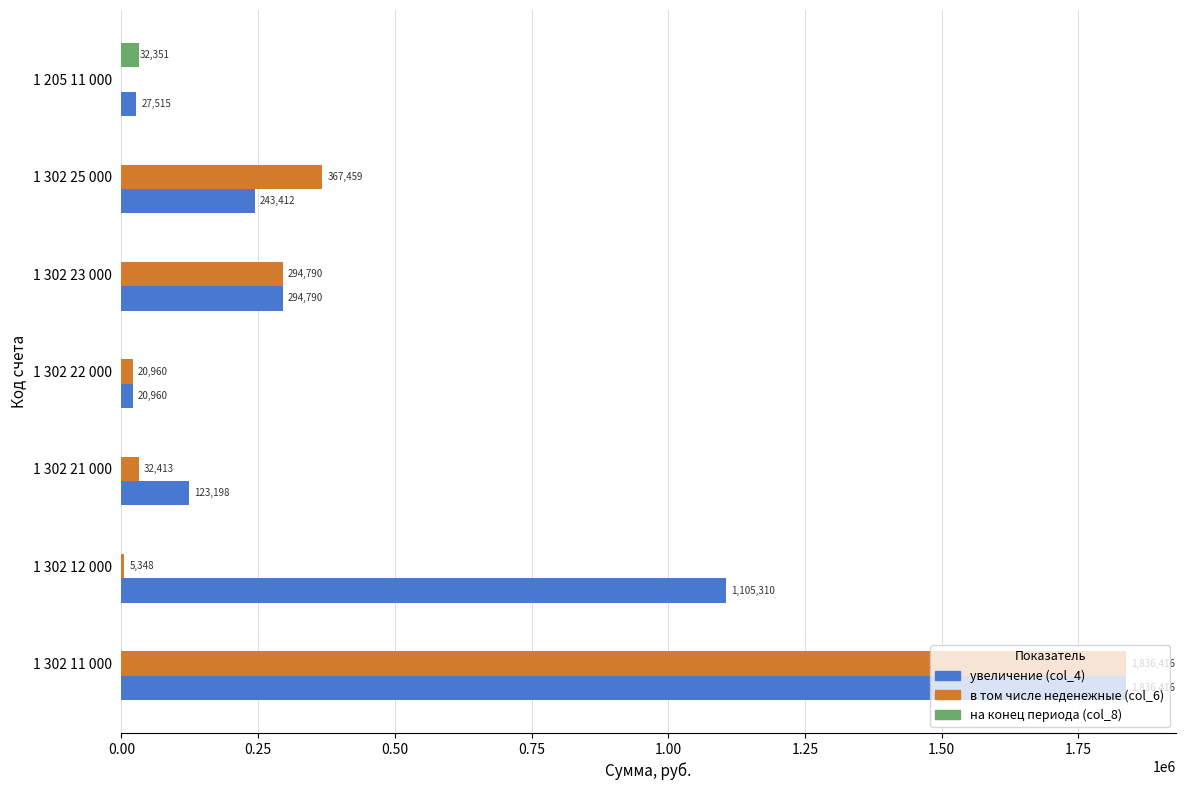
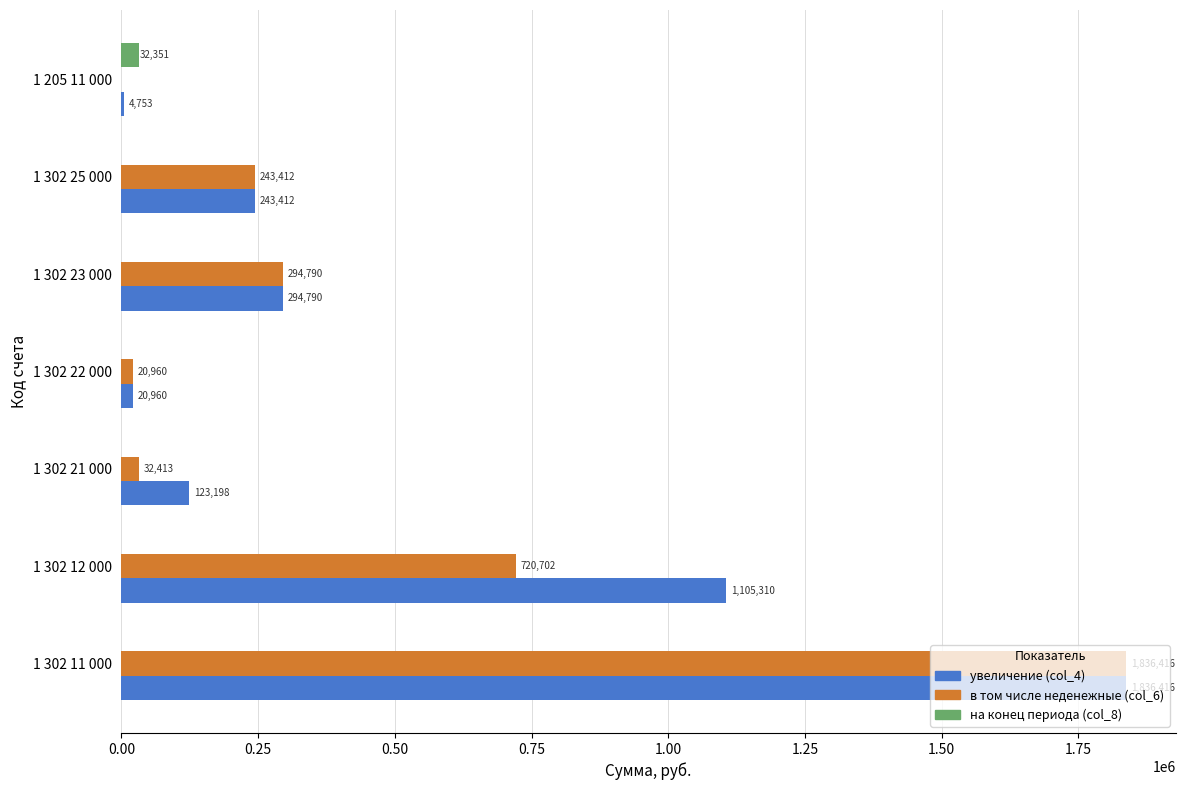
увеличение (col_4), 1 205 11 000: 27,515 -> 4,753
в том числе неденежные (col_6), 1 302 25 000: 367,459 -> 243,412
в том числе неденежные (col_6), 1 302 12 000: 5,348 -> 720,702
